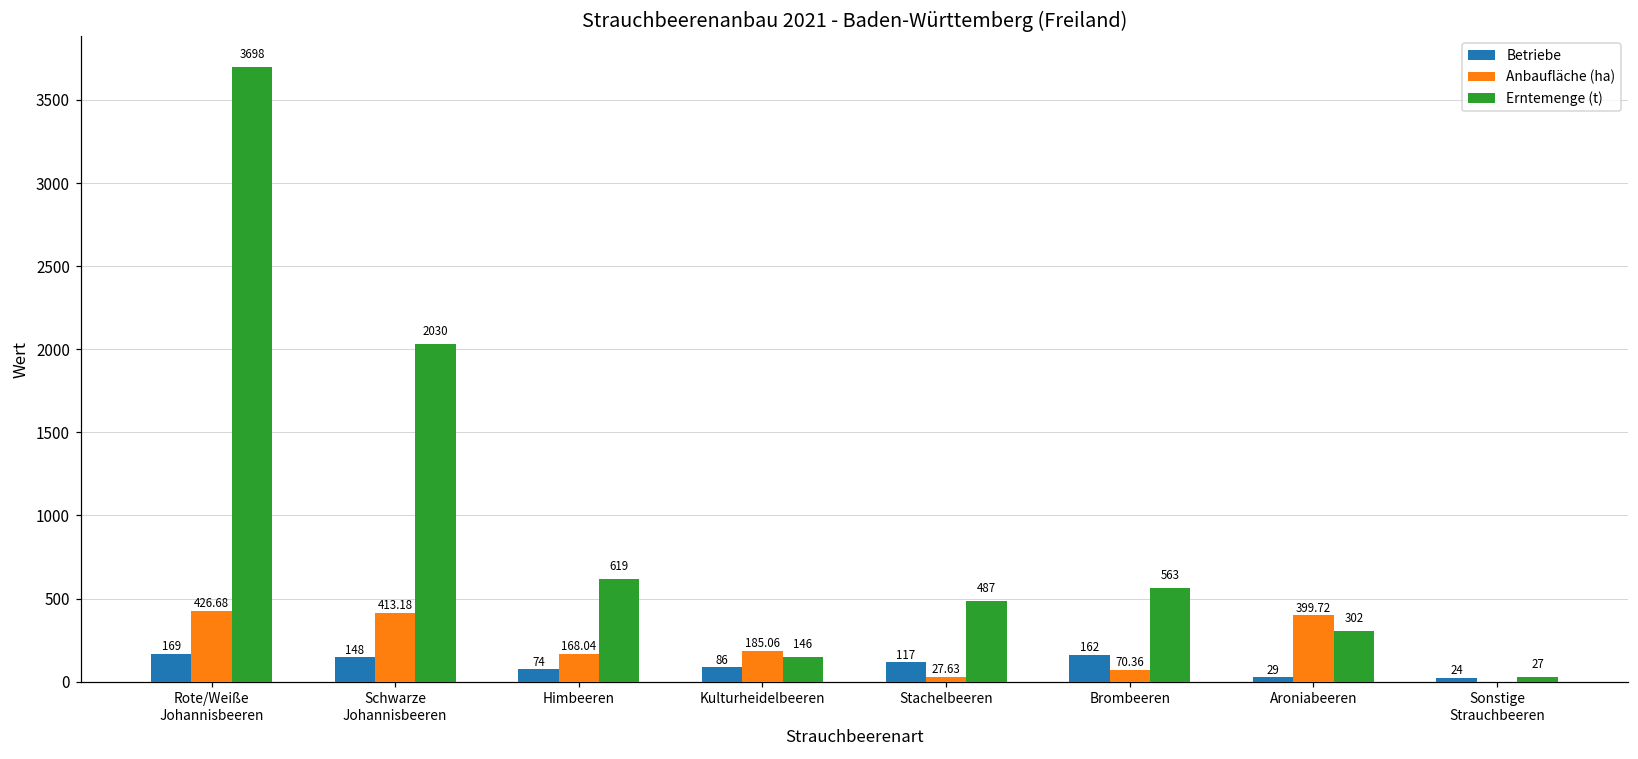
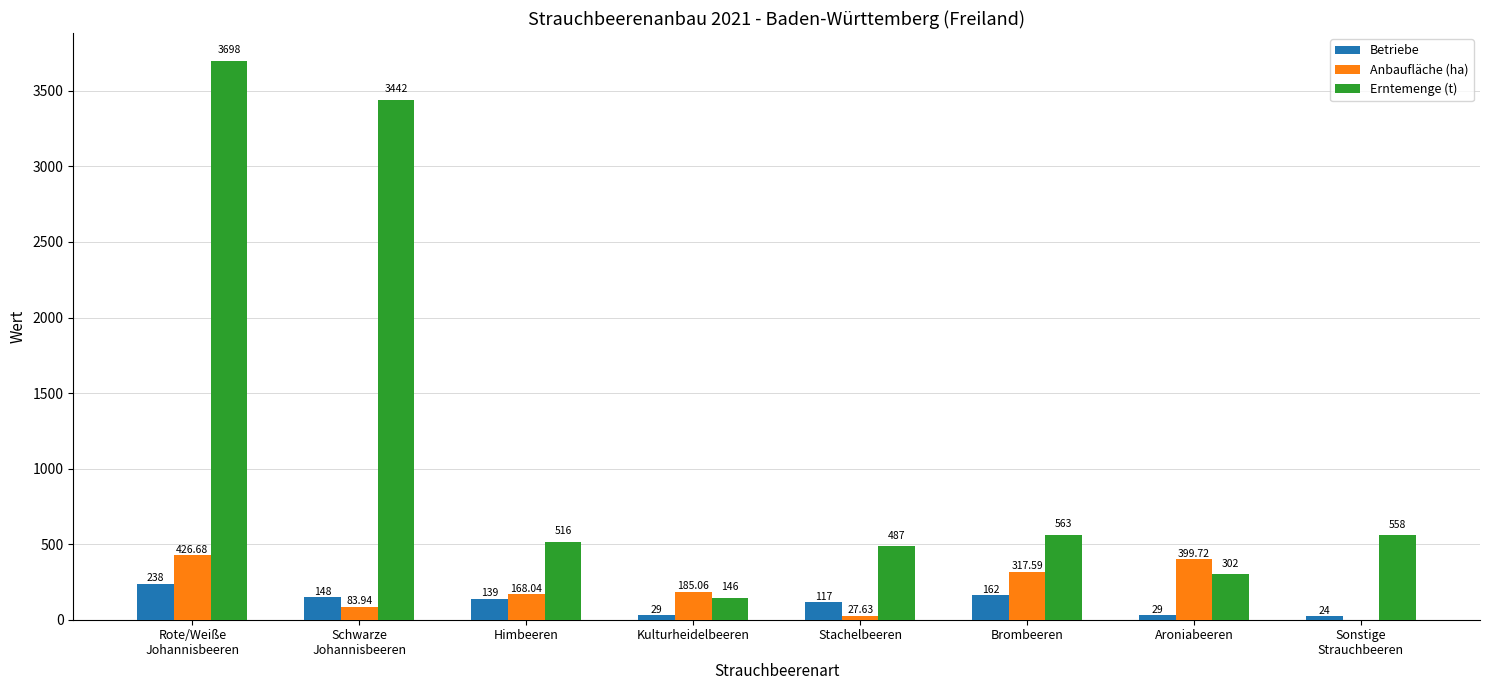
Betriebe, Rote/Weiße Johannisbeeren: 169 -> 238
Anbaufläche (ha), Schwarze Johannisbeeren: 413.18 -> 83.94
Erntemenge (t), Schwarze Johannisbeeren: 2030 -> 3442
Betriebe, Himbeeren: 74 -> 139
Erntemenge (t), Himbeeren: 619 -> 516
Betriebe, Kulturheidelbeeren: 86 -> 29
Anbaufläche (ha), Brombeeren: 70.36 -> 317.59
Erntemenge (t), Sonstige Strauchbeeren: 27 -> 558
